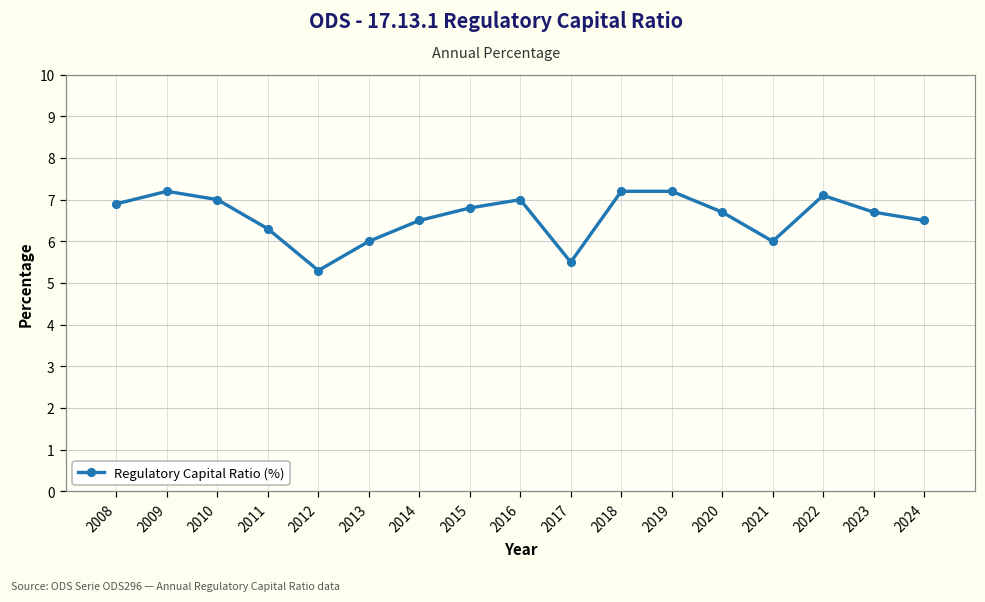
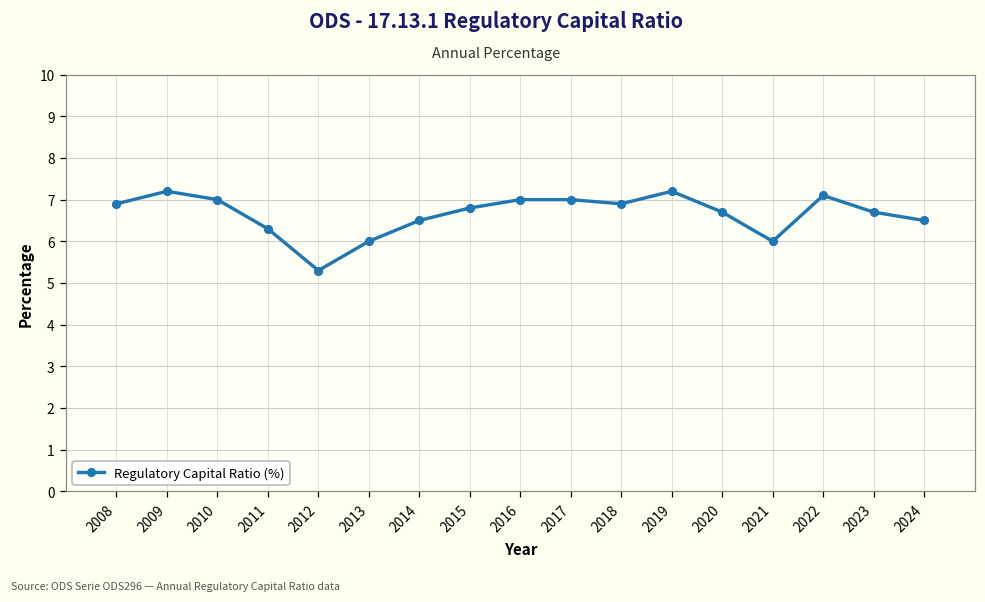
2017: 5.5 -> 7.0
2018: 7.2 -> 6.9
